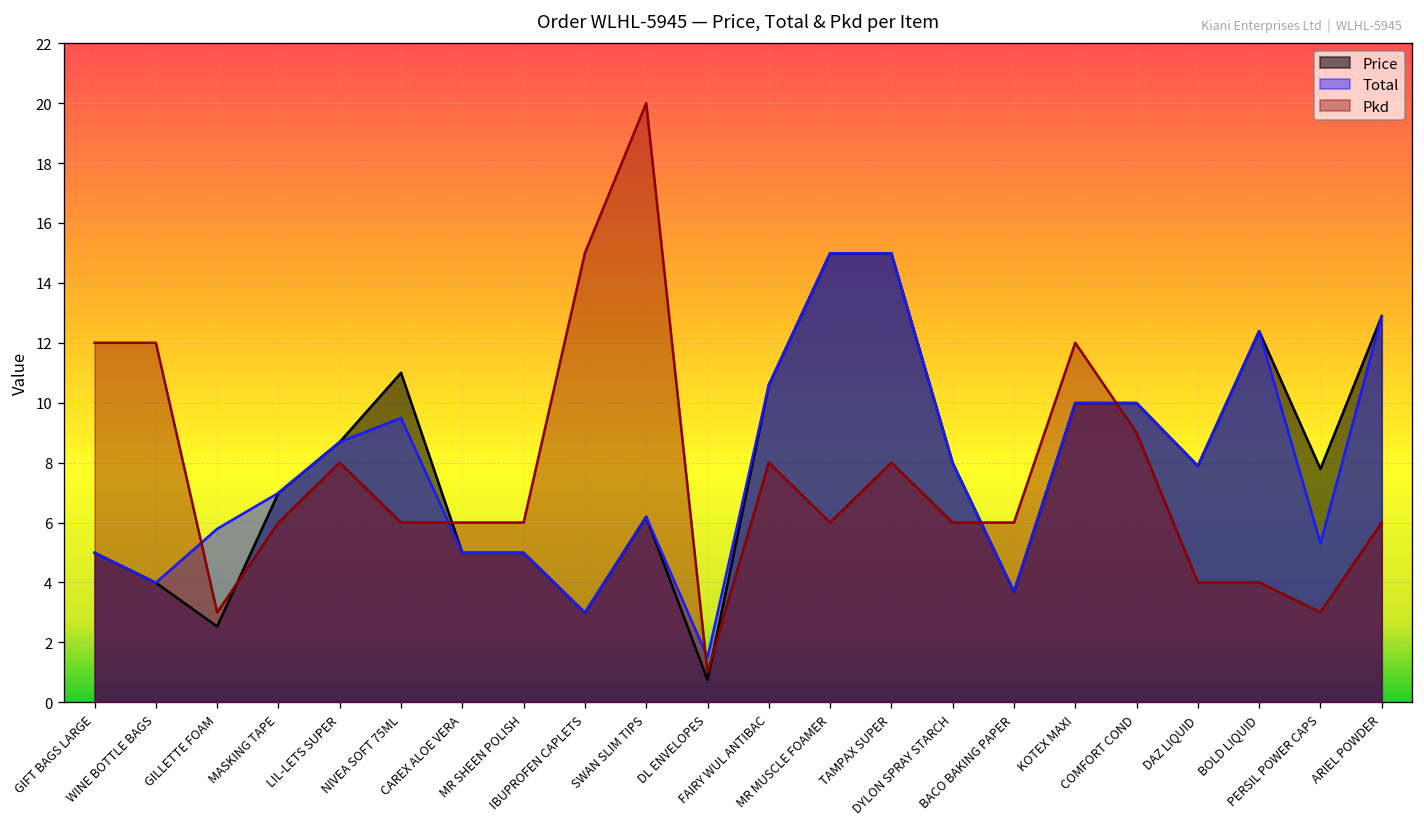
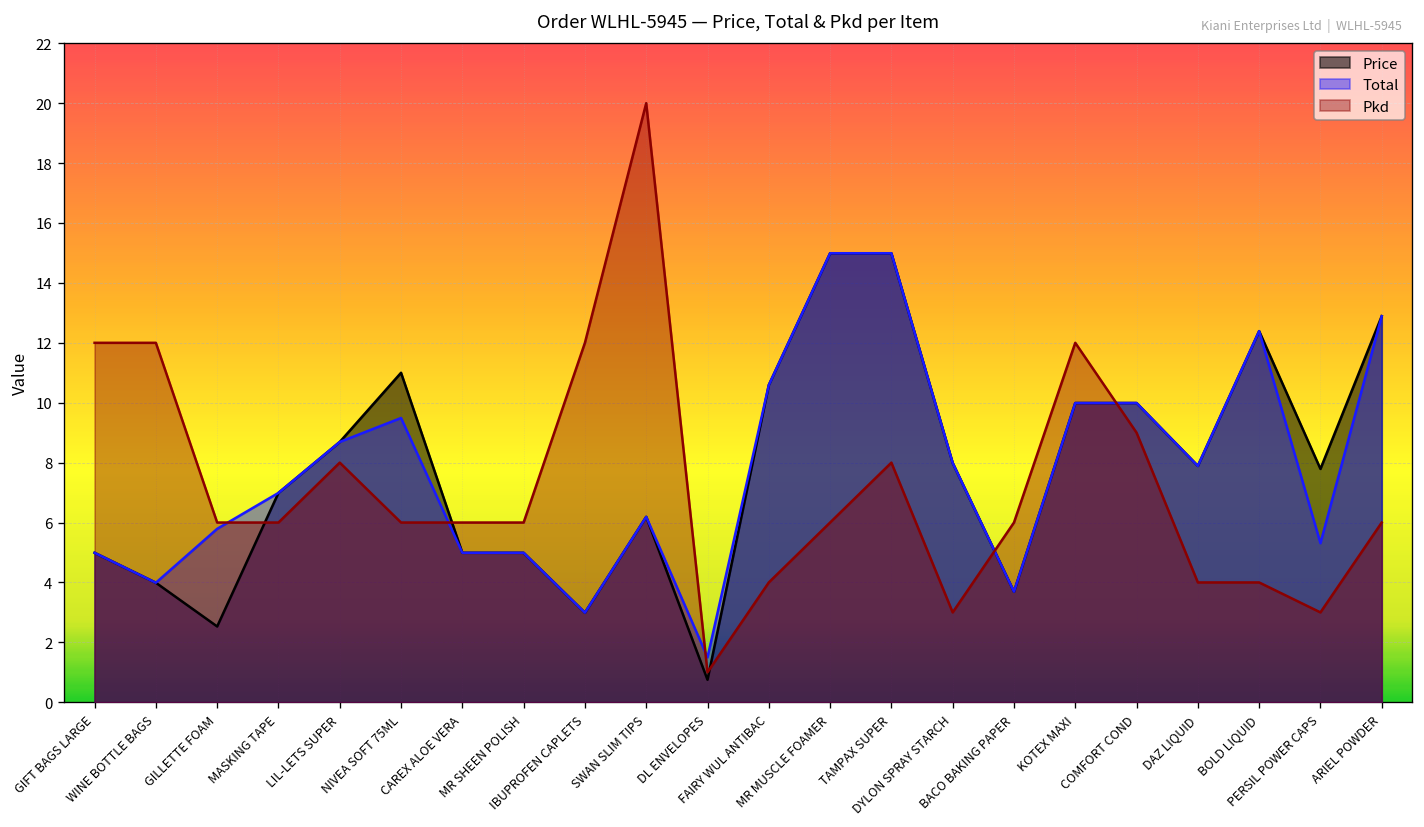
Pkd, GILLETTE FOAM: 3 -> 6
Pkd, IBUPROFEN CAPLETS: 15 -> 12
Pkd, FAIRY WUL ANTIBAC: 8 -> 4
Pkd, DYLON SPRAY STARCH: 6 -> 3
